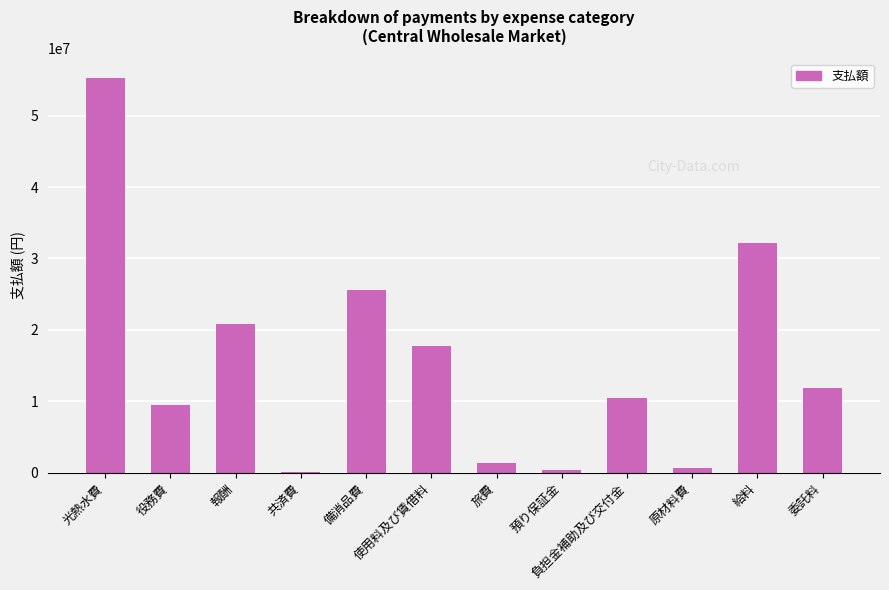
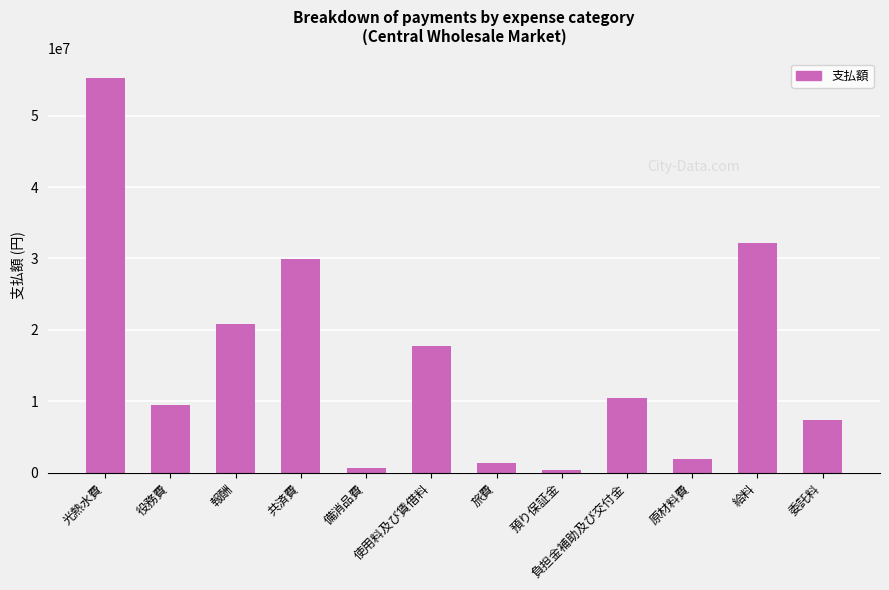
共済費: 0 -> 30000000
備消品費: 26000000 -> 1000000
原材料費: 1000000 -> 2000000
委託料: 12000000 -> 7000000
